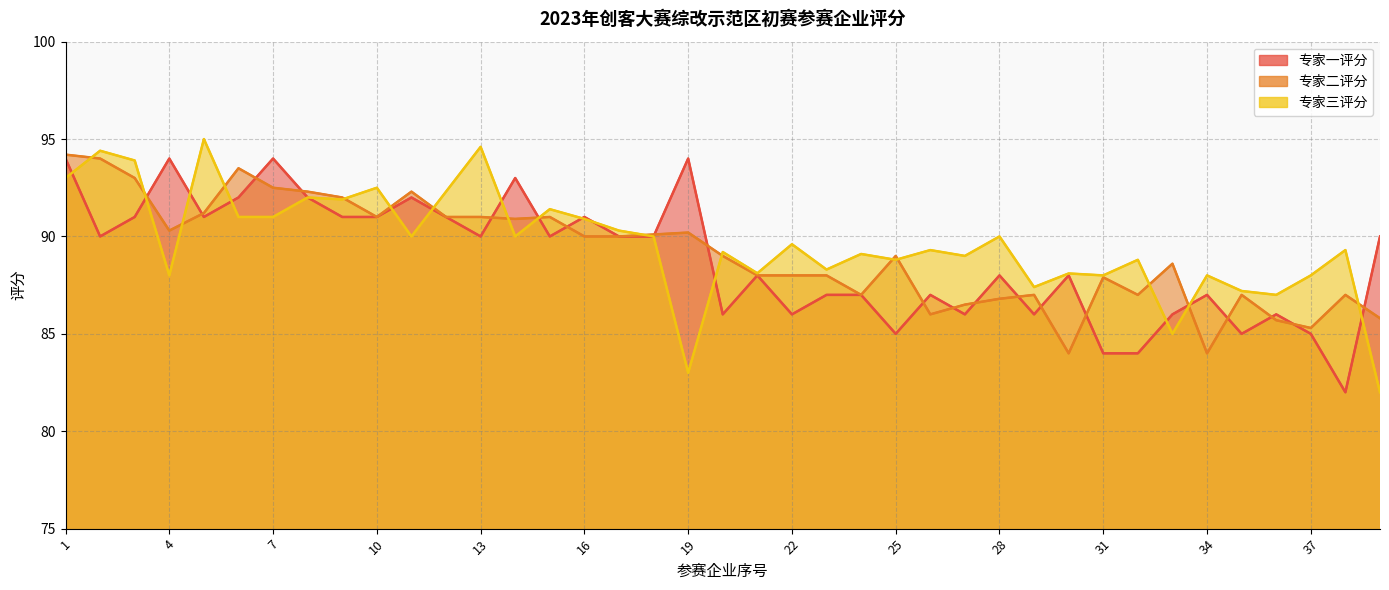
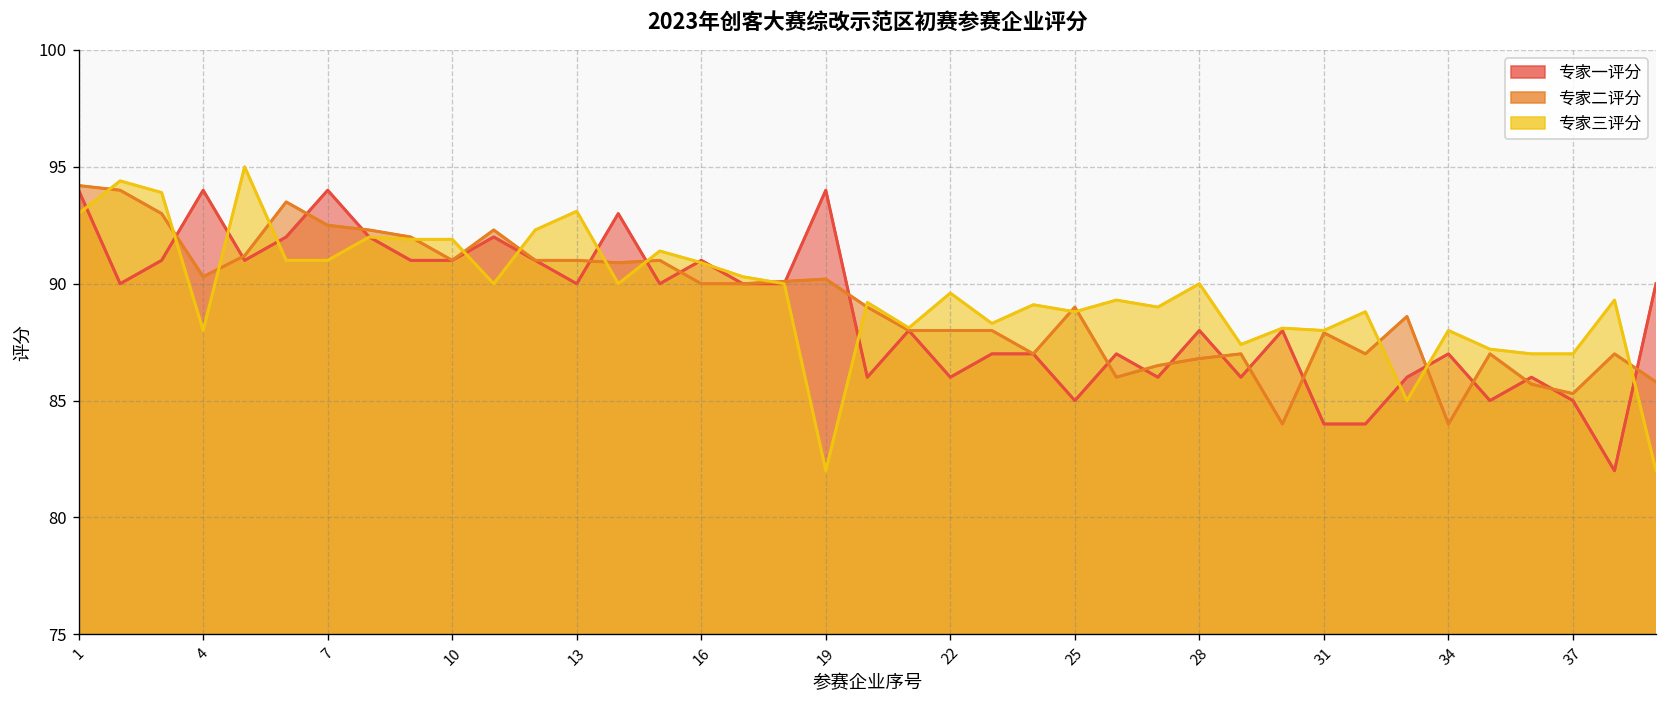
专家三评分, 10: 92.5 -> 91.9
专家三评分, 13: 94.6 -> 93.1
专家三评分, 19: 83 -> 82
专家三评分, 37: 88 -> 87
